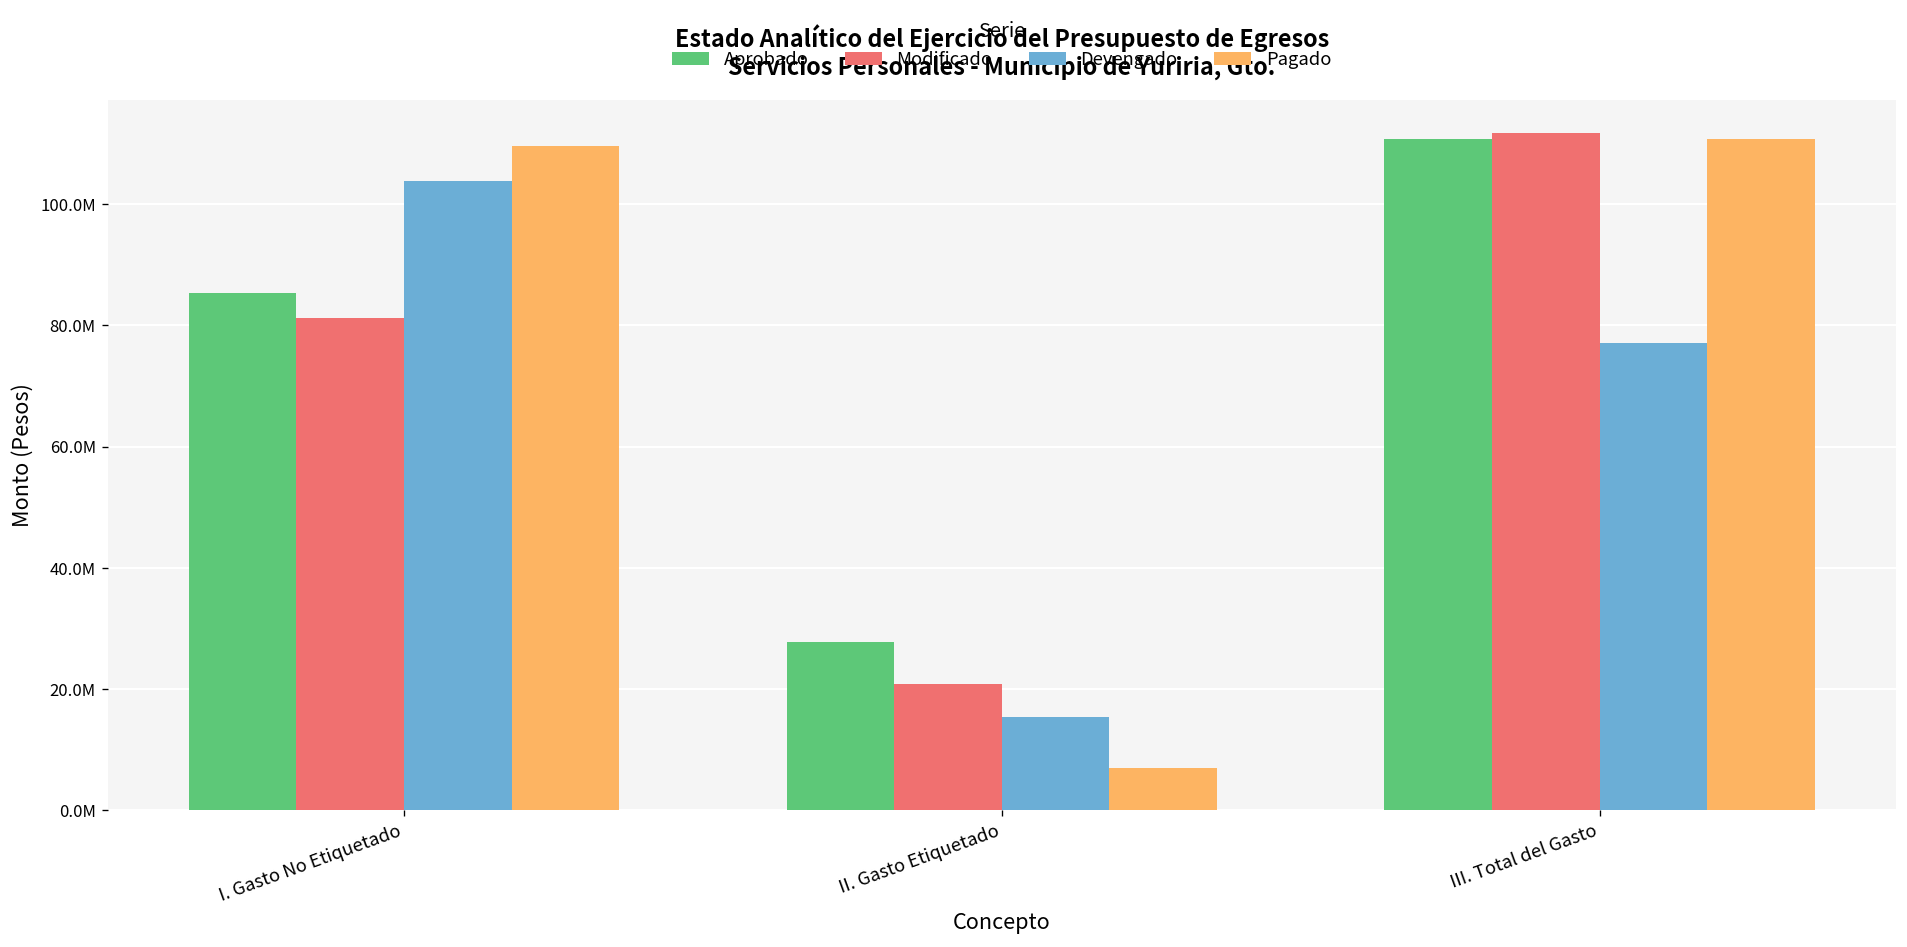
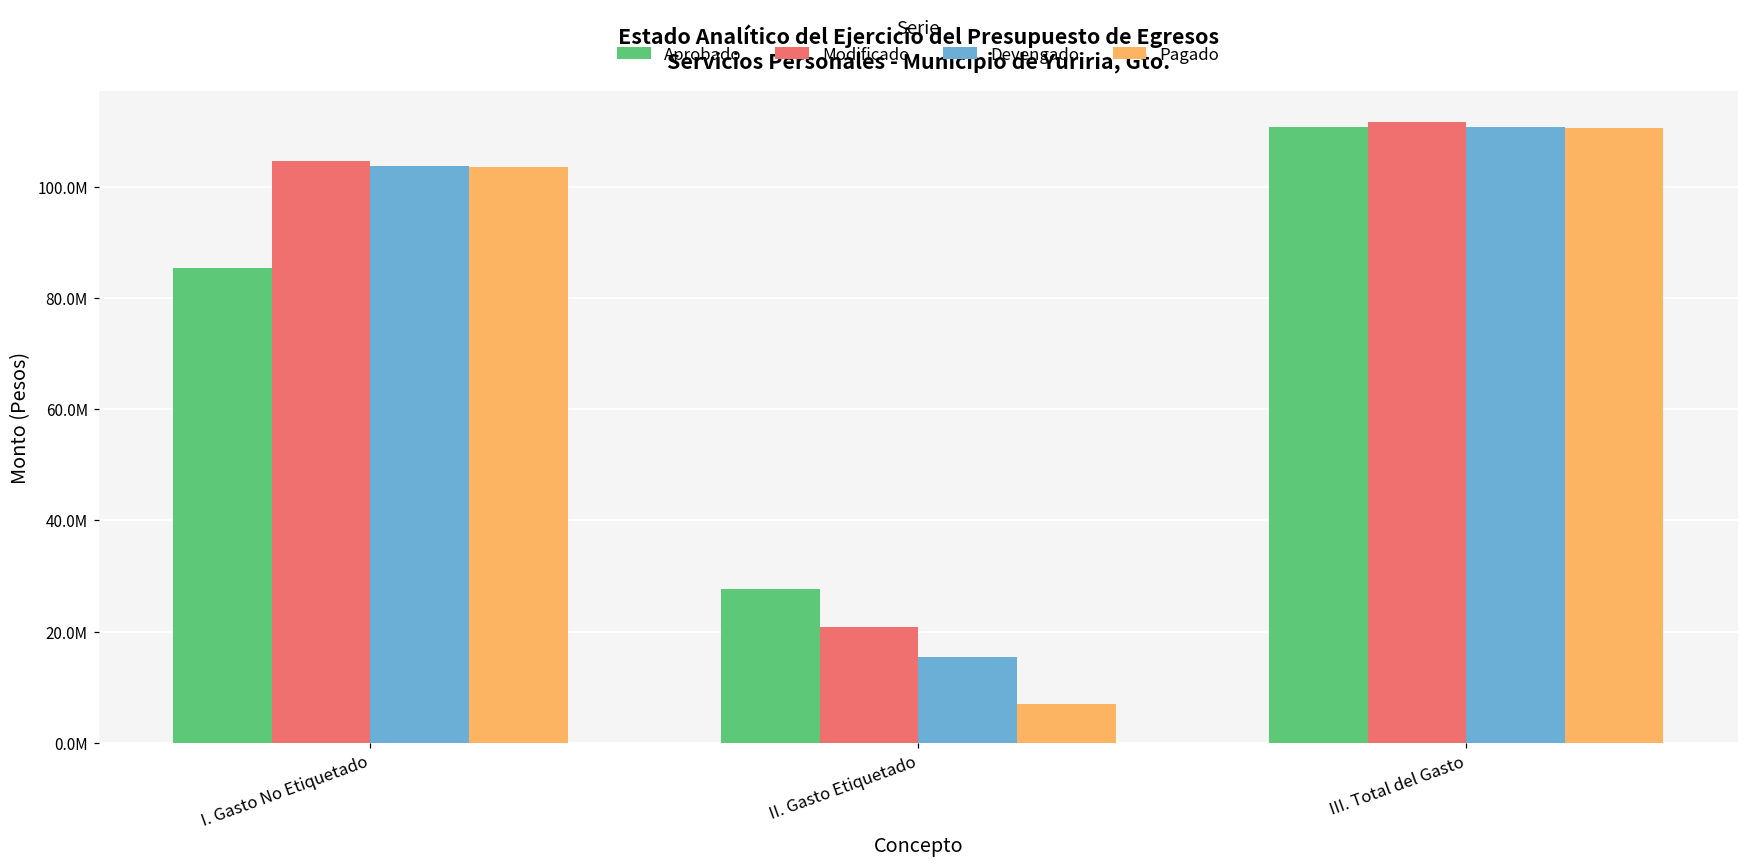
Modificado, I. Gasto No Etiquetado: 81000000 -> 105000000
Pagado, I. Gasto No Etiquetado: 110000000 -> 104000000
Devengado, III. Total del Gasto: 77000000 -> 111000000
